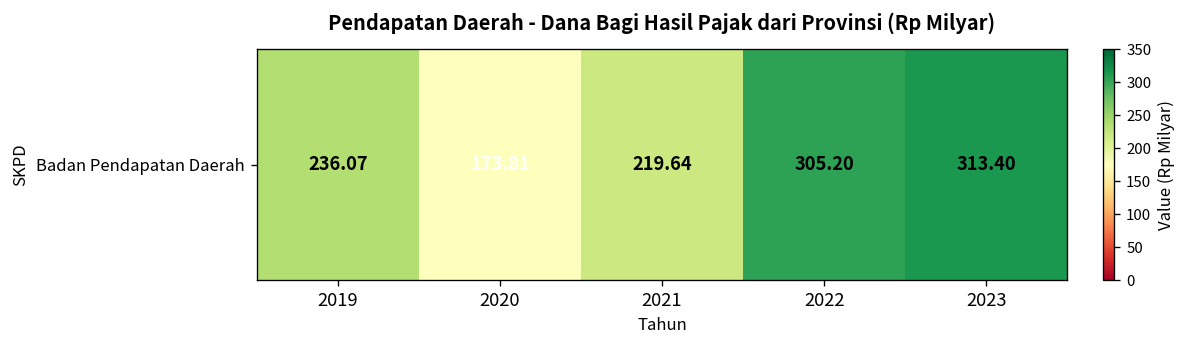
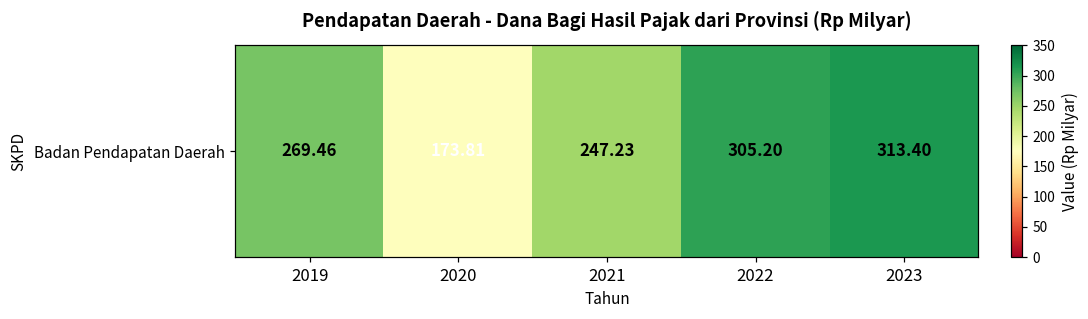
Badan Pendapatan Daerah, 2019: 236.07 -> 269.46
Badan Pendapatan Daerah, 2021: 219.64 -> 247.23
